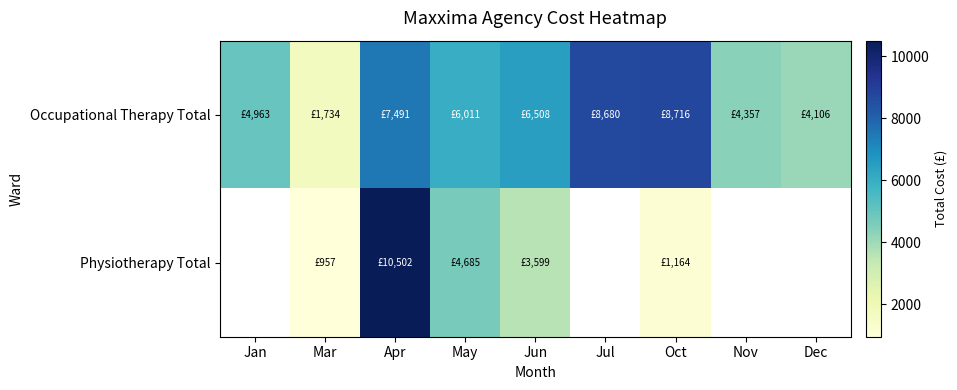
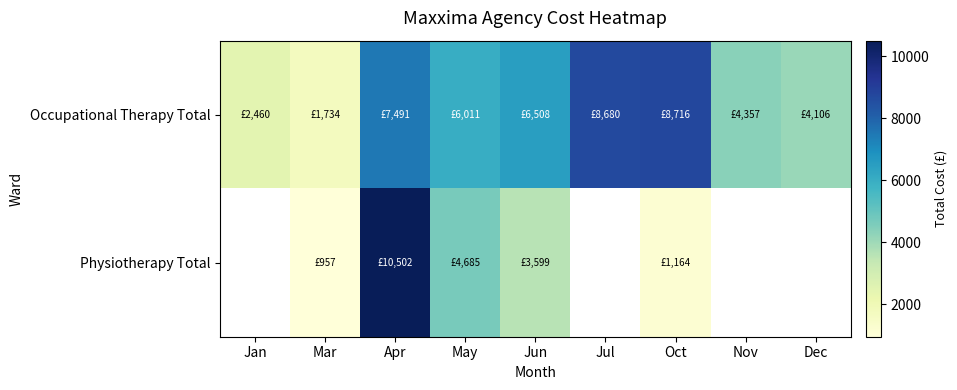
Occupational Therapy Total, Jan: £4,963 -> £2,460
